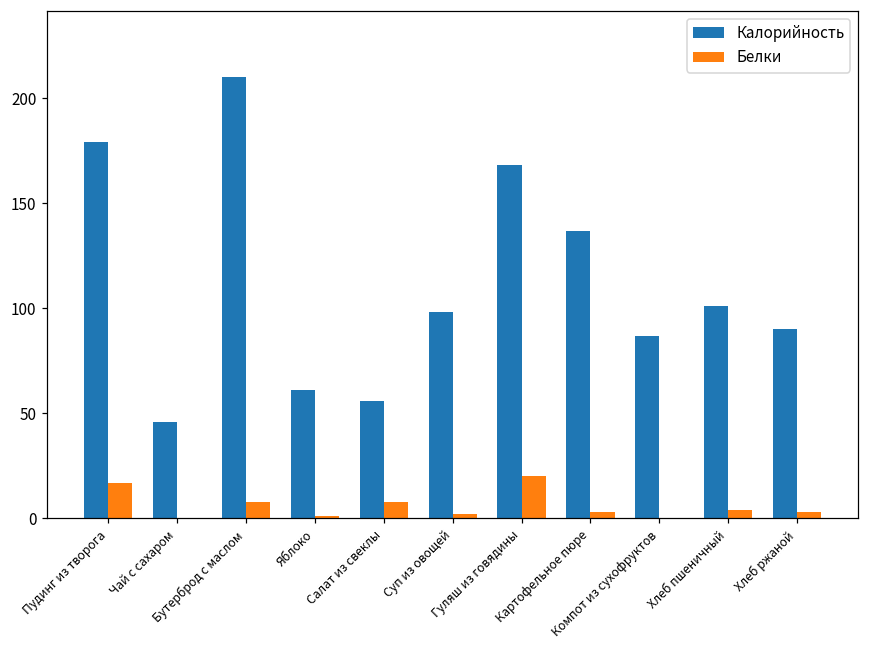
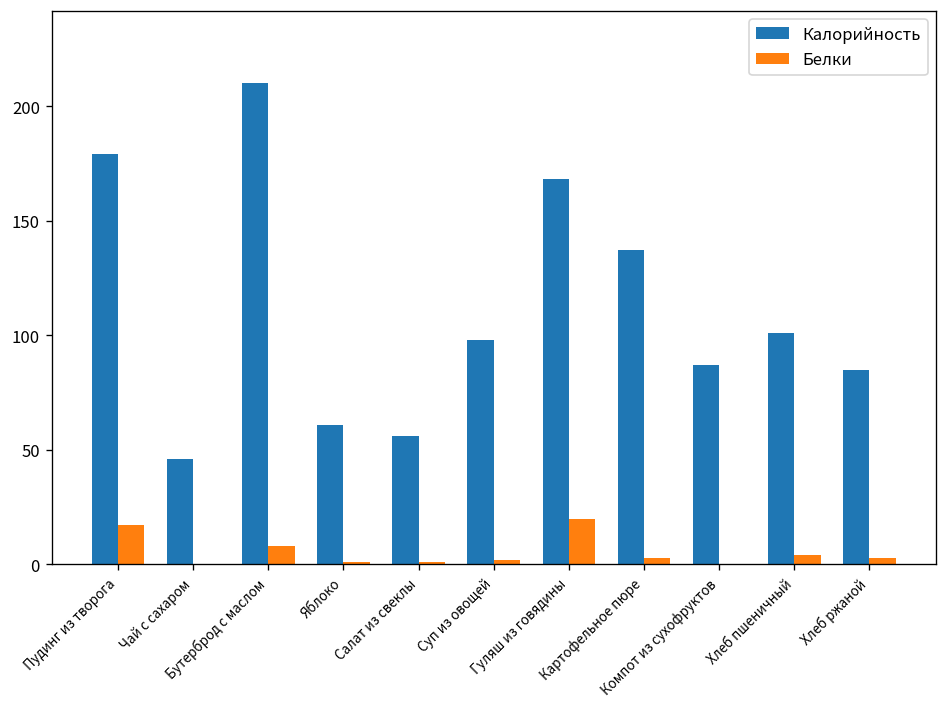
Белки, Салат из свеклы: 8 -> 1
Калорийность, Хлеб ржаной: 90 -> 85
